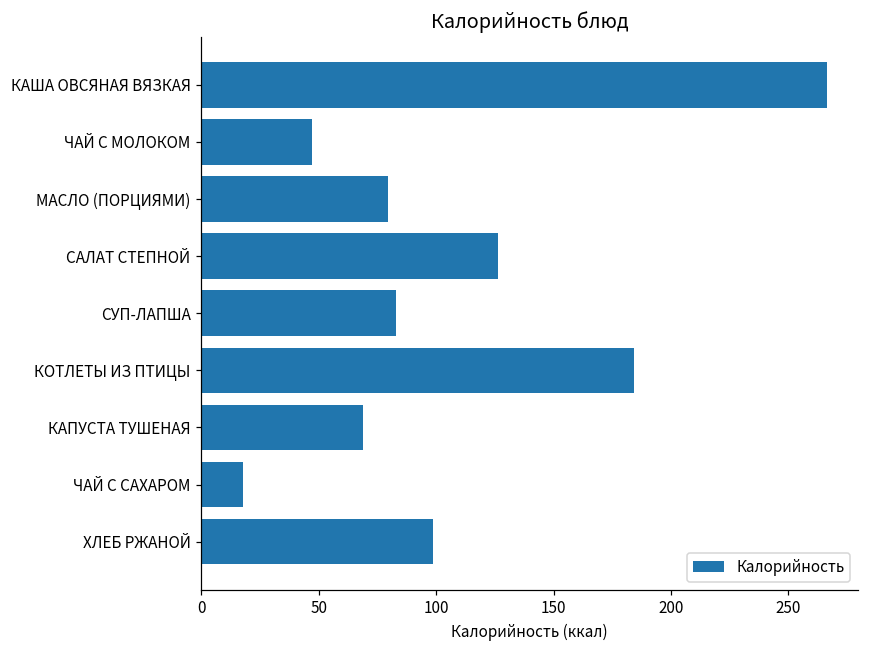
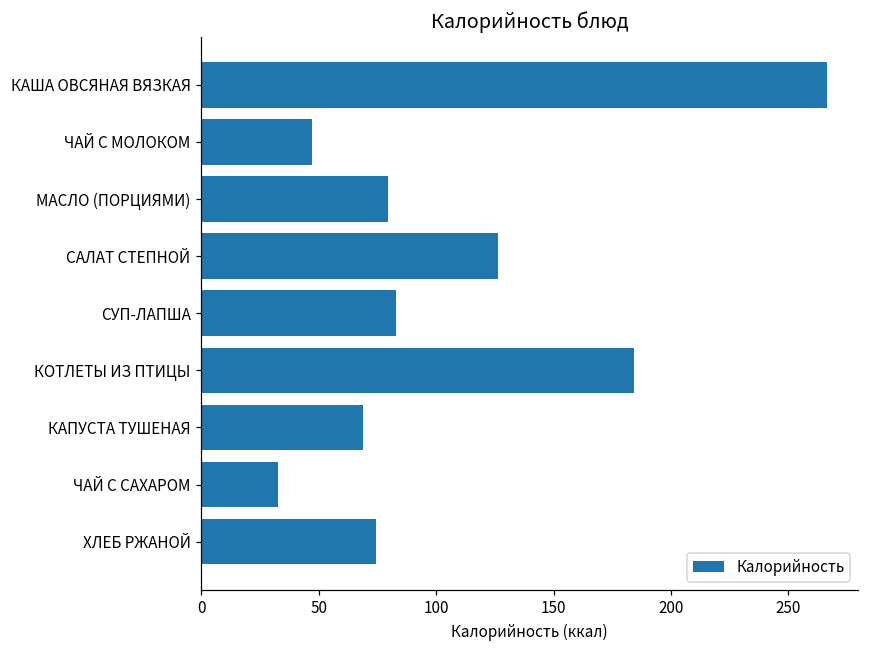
ЧАЙ С САХАРОМ: 18 -> 33
ХЛЕБ РЖАНОЙ: 98 -> 74
